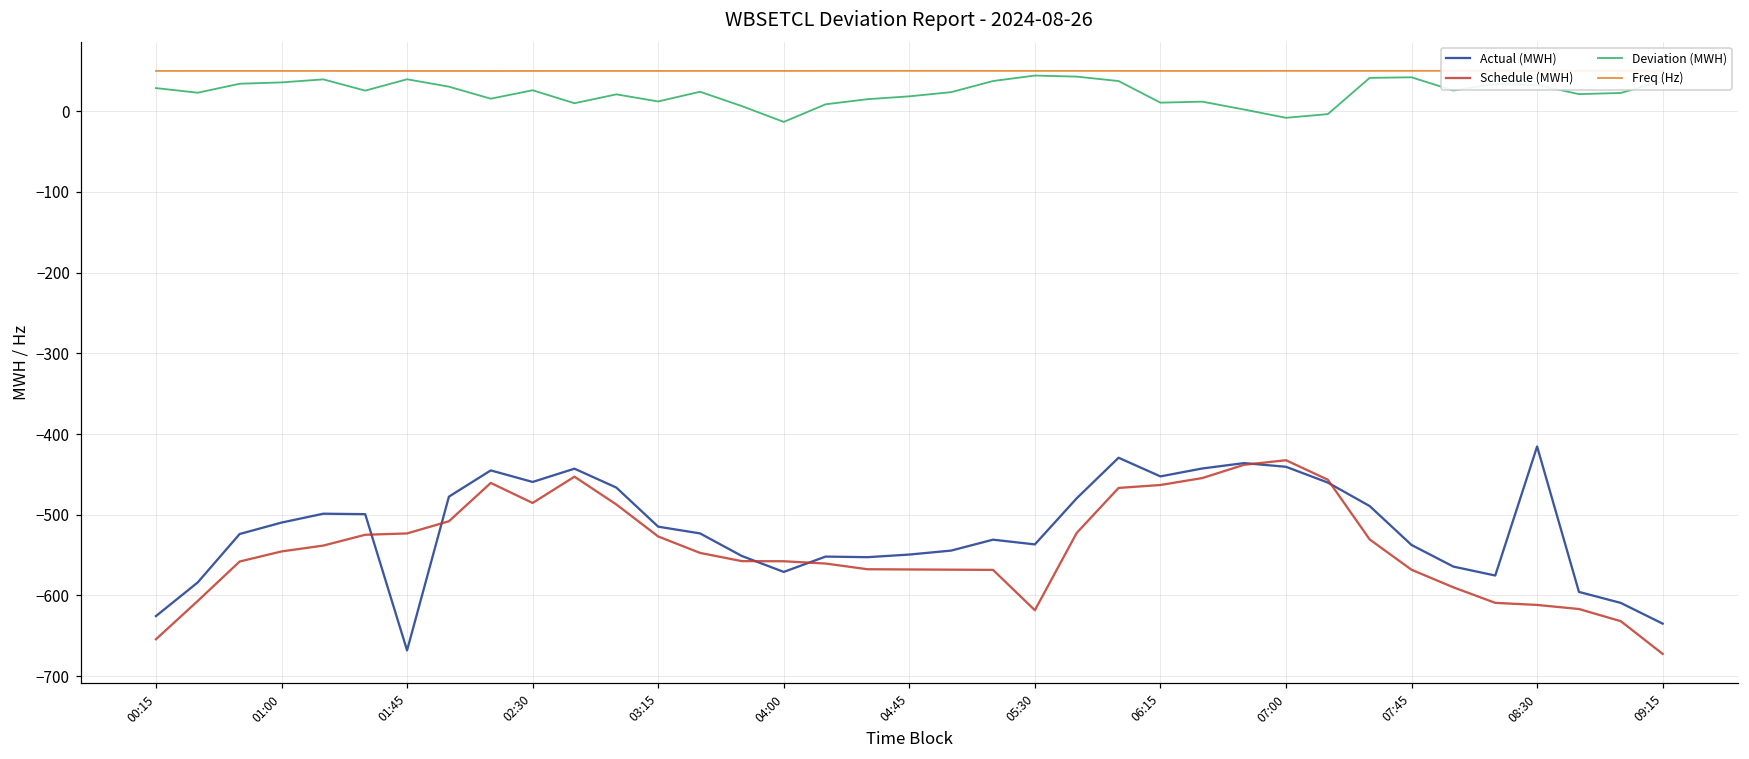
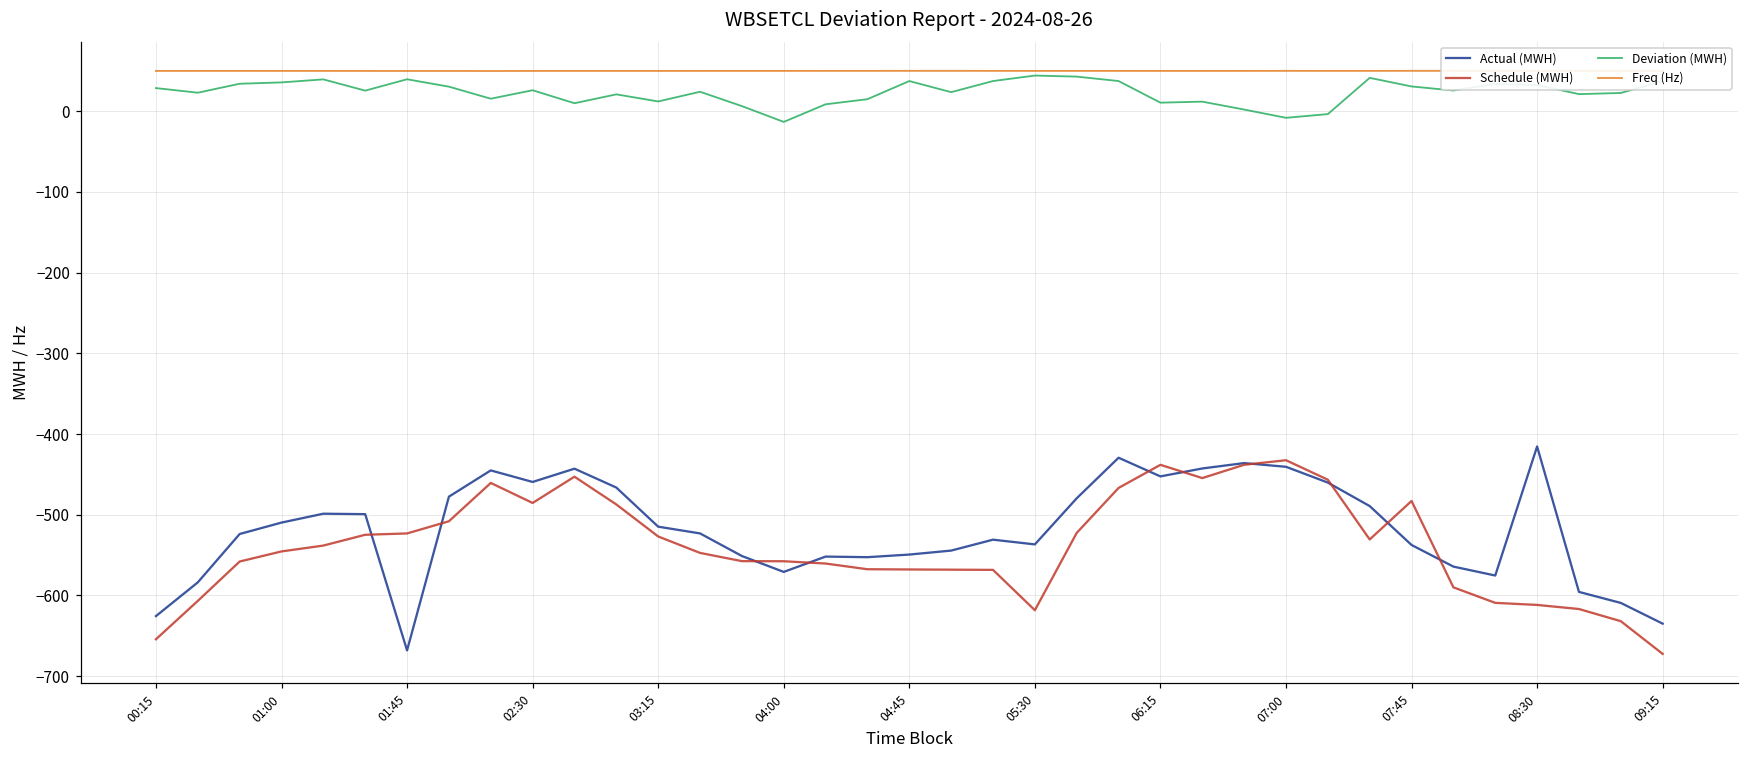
Deviation (MWH), 04:45: 20 -> 40
Schedule (MWH), 06:15: -460 -> -440
Schedule (MWH), 07:45: -570 -> -480
Deviation (MWH), 07:45: 40 -> 30
